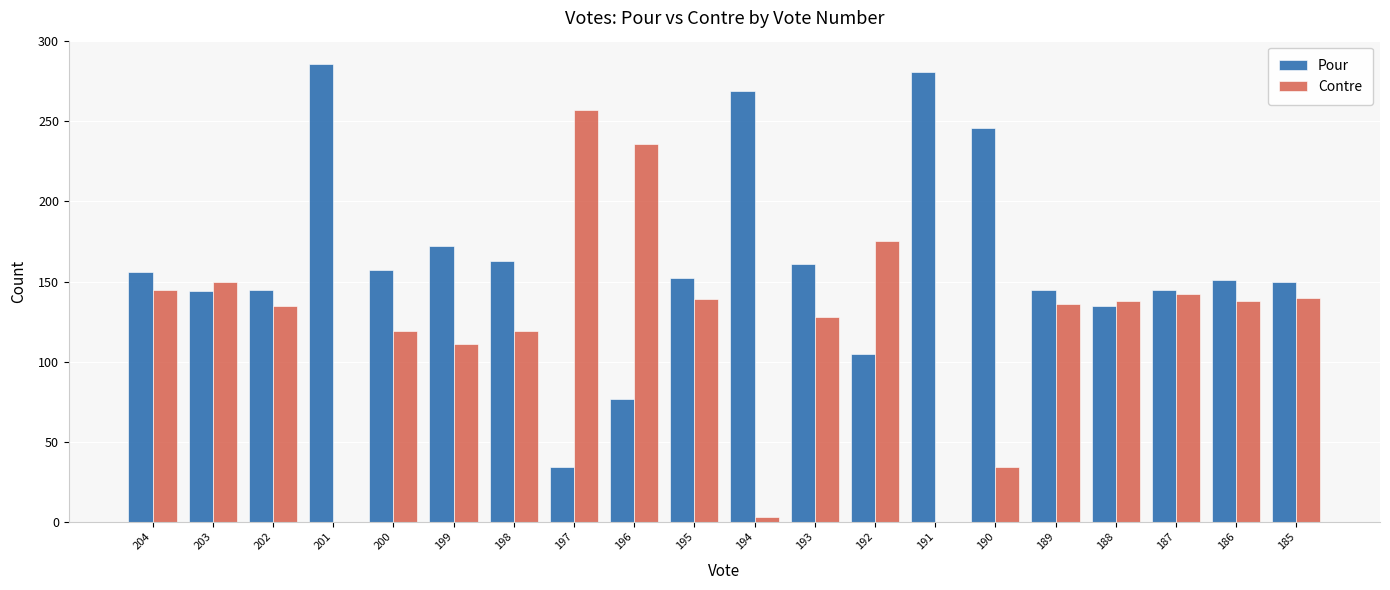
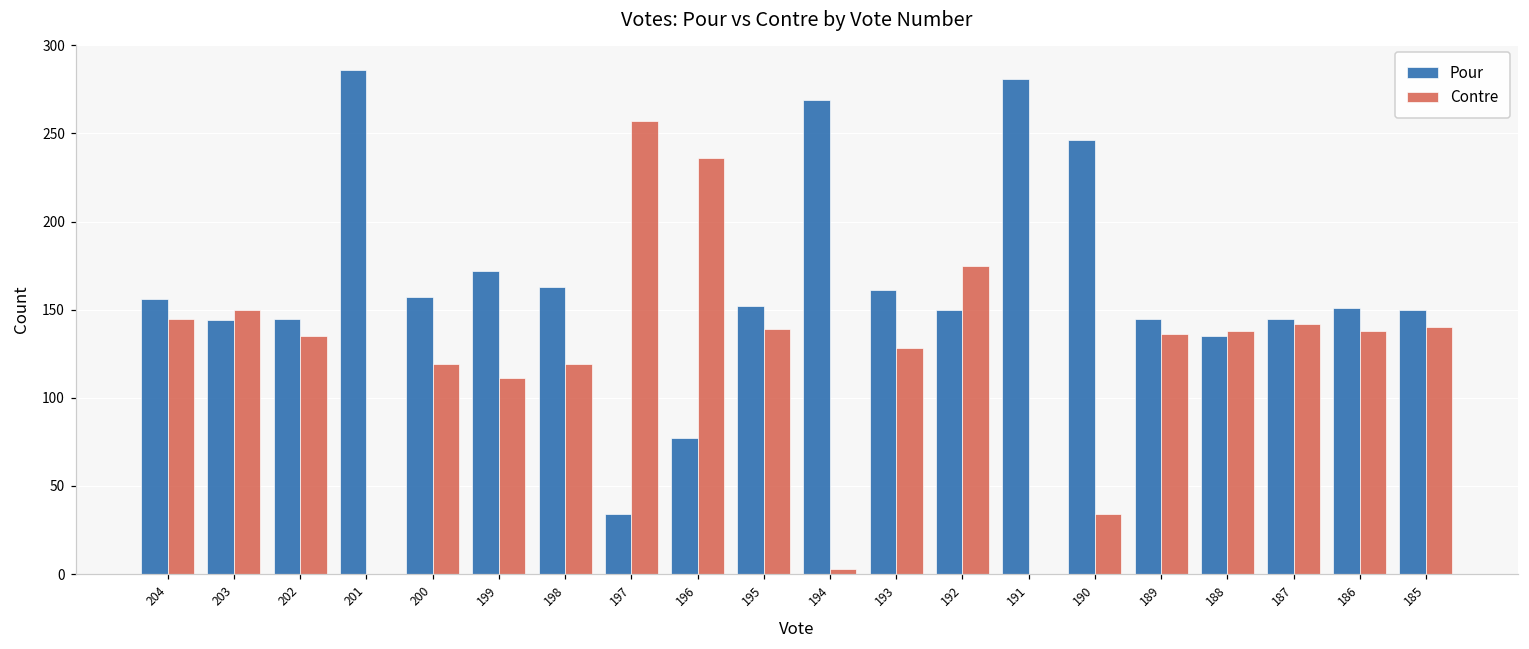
Pour, 192: 105 -> 150
